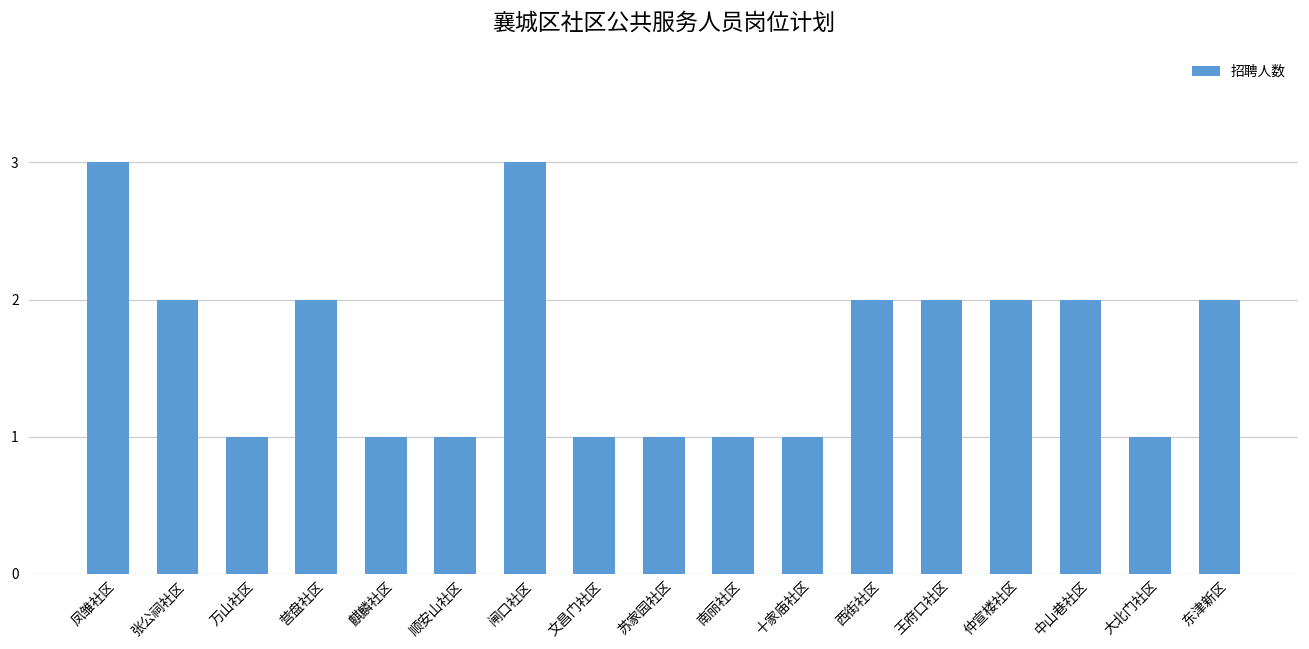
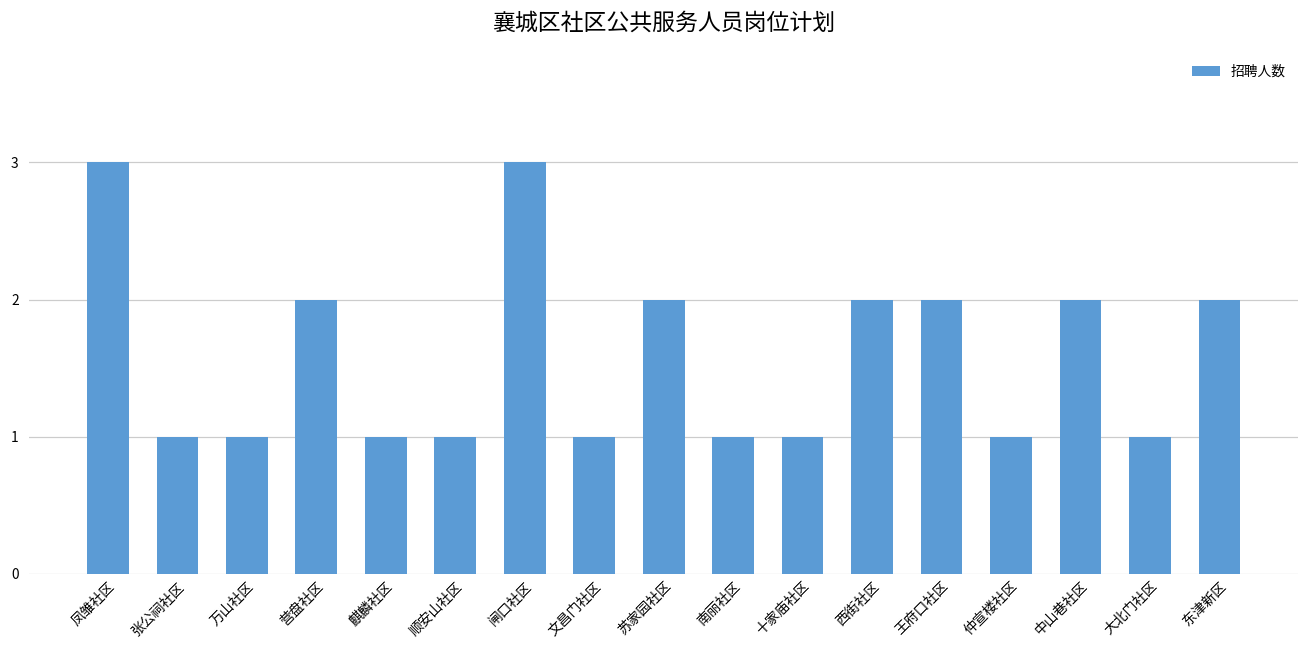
张公祠社区: 2 -> 1
苏家园社区: 1 -> 2
仲宣楼社区: 2 -> 1
